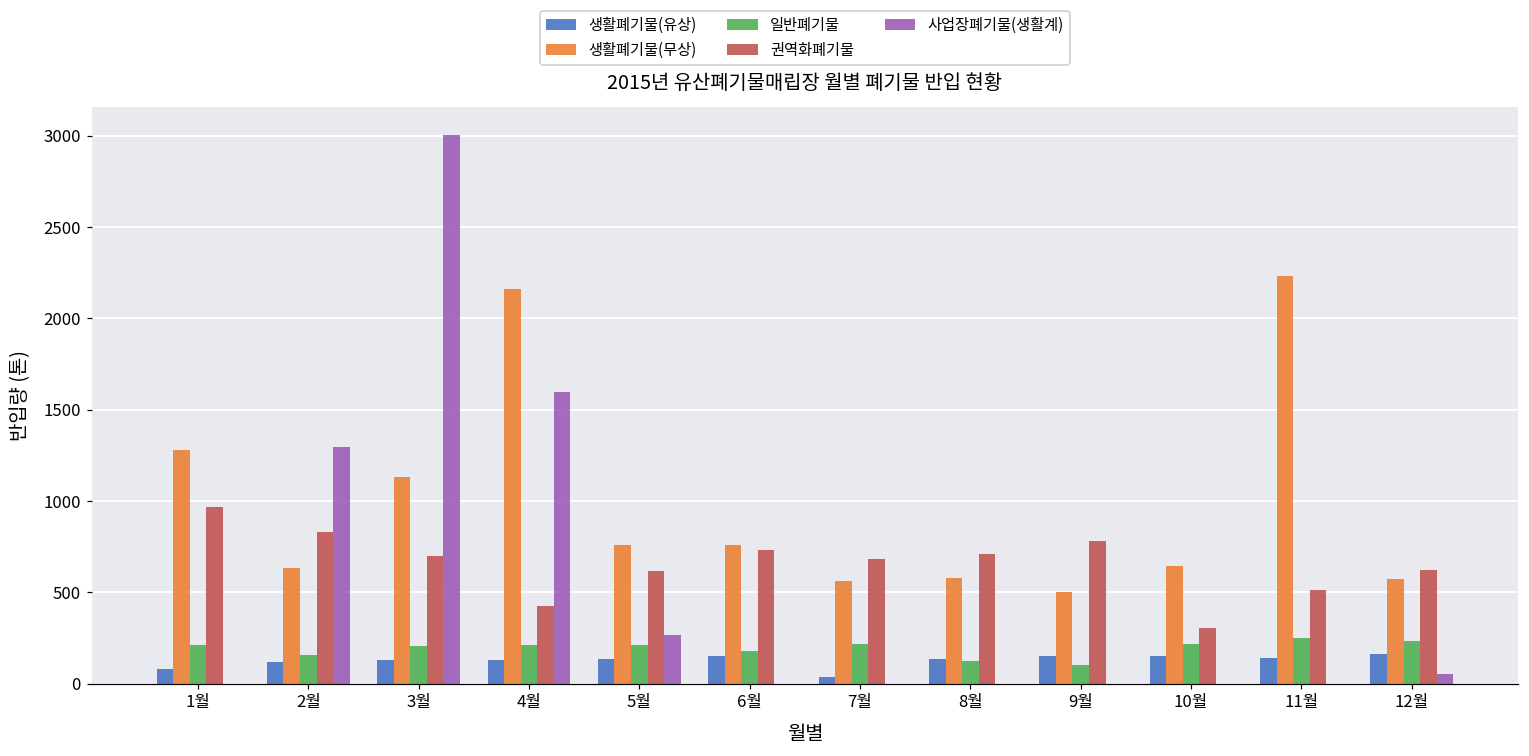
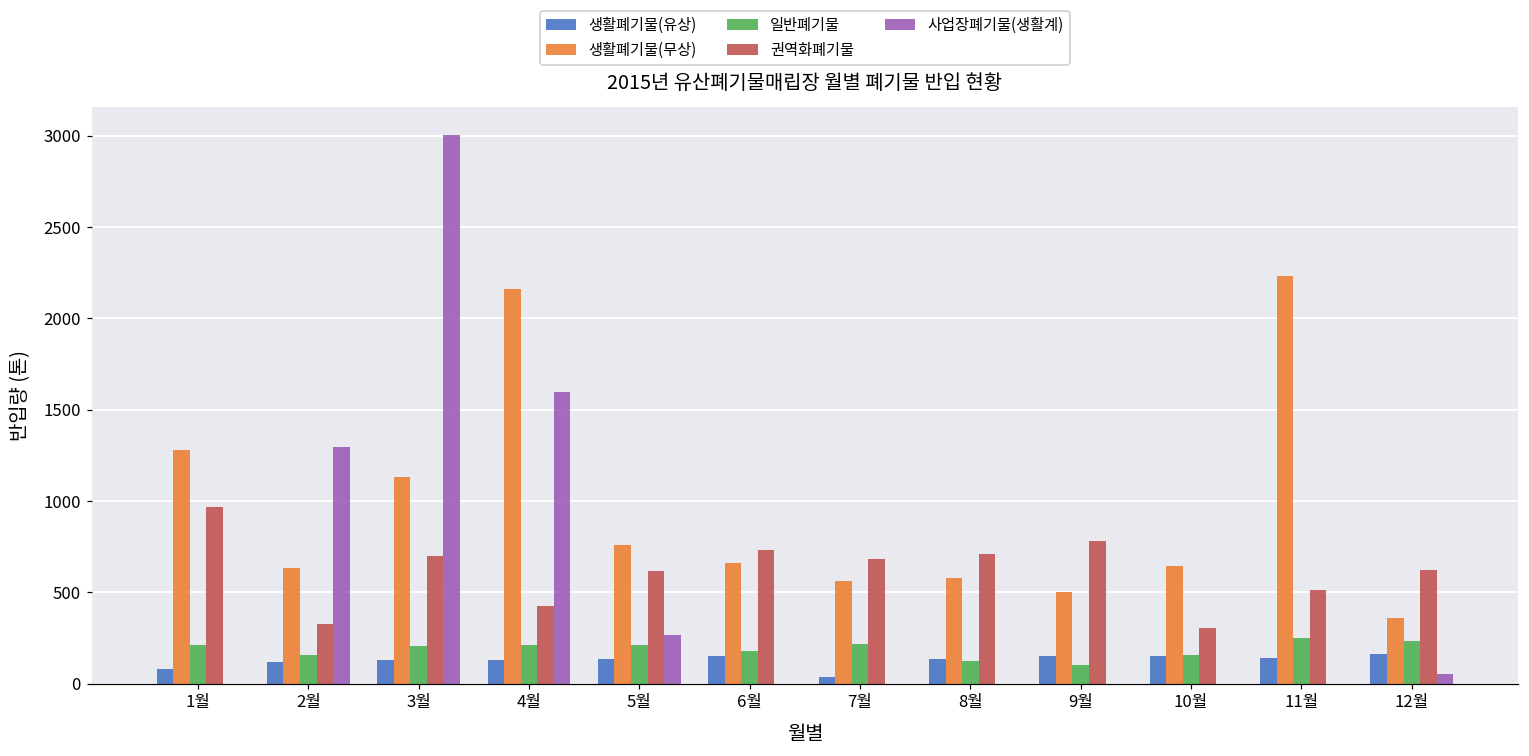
권역화폐기물, 2월: 830 -> 330
생활폐기물(무상), 6월: 760 -> 660
일반폐기물, 10월: 210 -> 160
생활폐기물(무상), 12월: 570 -> 360
